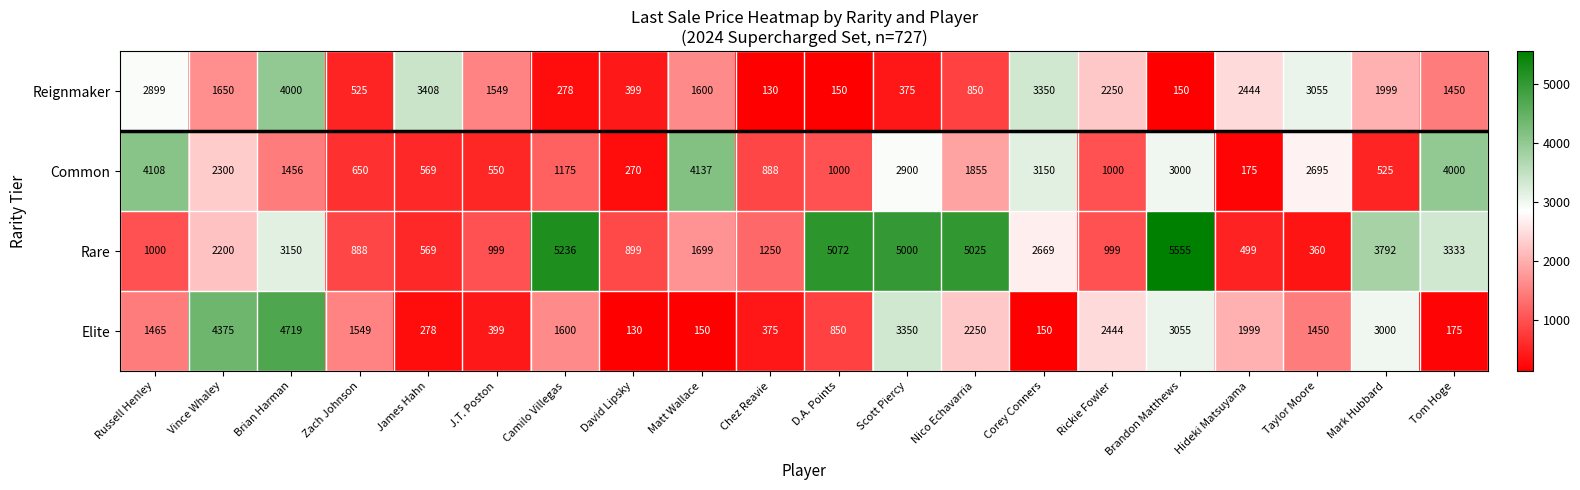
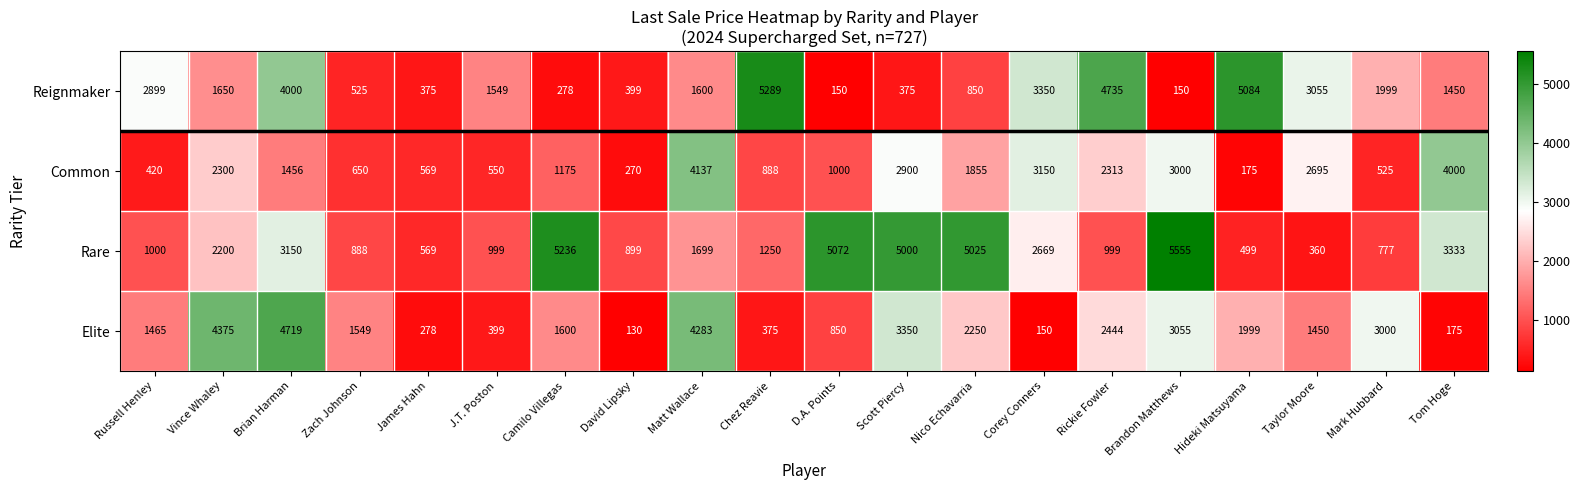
Reignmaker, James Hahn: 3408 -> 375
Reignmaker, Chez Reavie: 130 -> 5289
Reignmaker, Rickie Fowler: 2250 -> 4735
Reignmaker, Hideki Matsuyama: 2444 -> 5084
Common, Russell Henley: 4108 -> 420
Common, Rickie Fowler: 1000 -> 2313
Rare, Mark Hubbard: 3792 -> 777
Elite, Matt Wallace: 150 -> 4283
